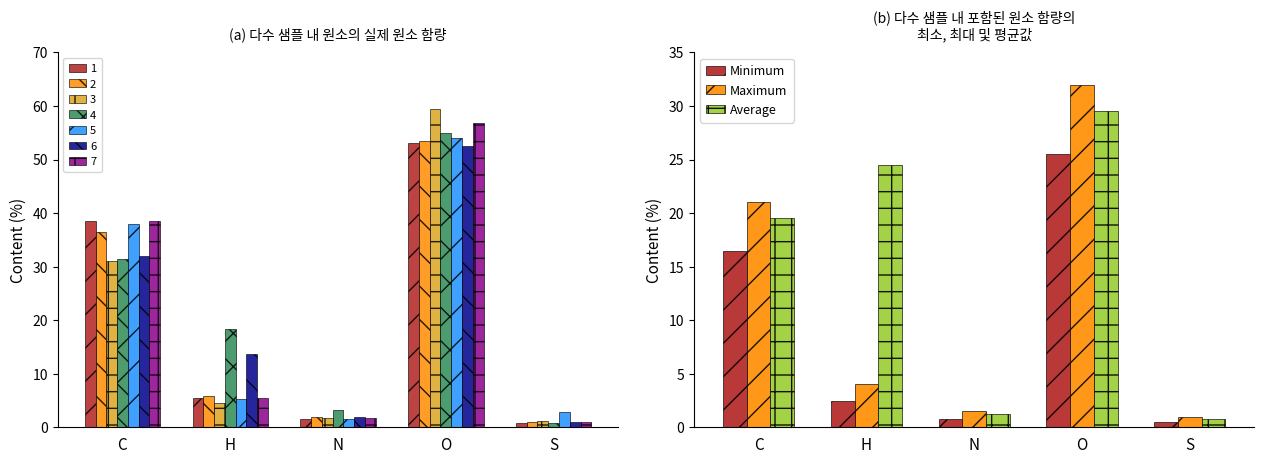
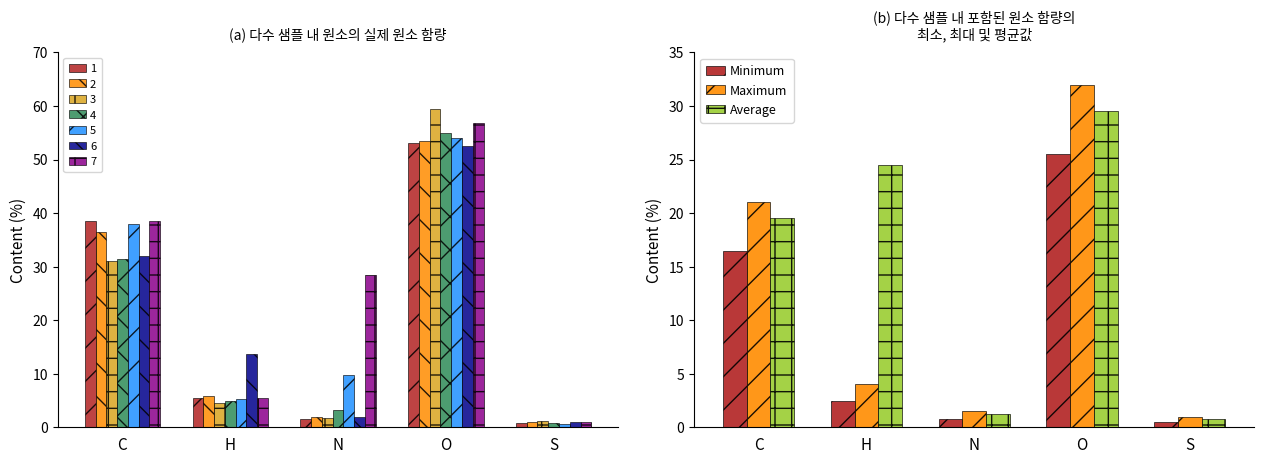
(a) 다수 샘플 내 원소의 실제 원소 함량, 4, H: 18 -> 5
(a) 다수 샘플 내 원소의 실제 원소 함량, 5, N: 2 -> 10
(a) 다수 샘플 내 원소의 실제 원소 함량, 7, N: 2 -> 28
(a) 다수 샘플 내 원소의 실제 원소 함량, 5, S: 3 -> 1
